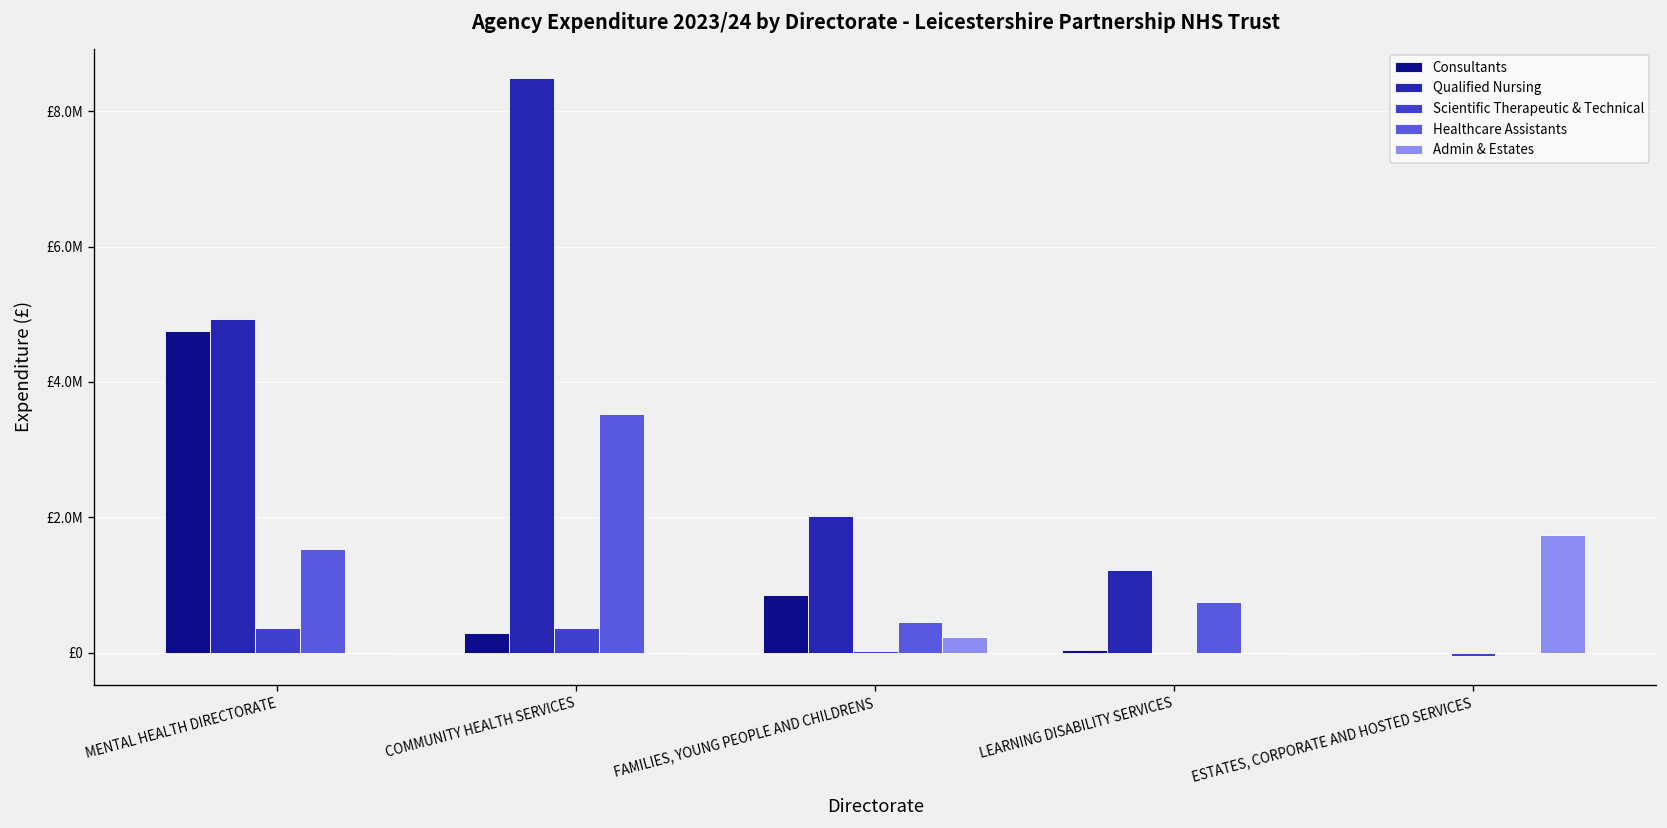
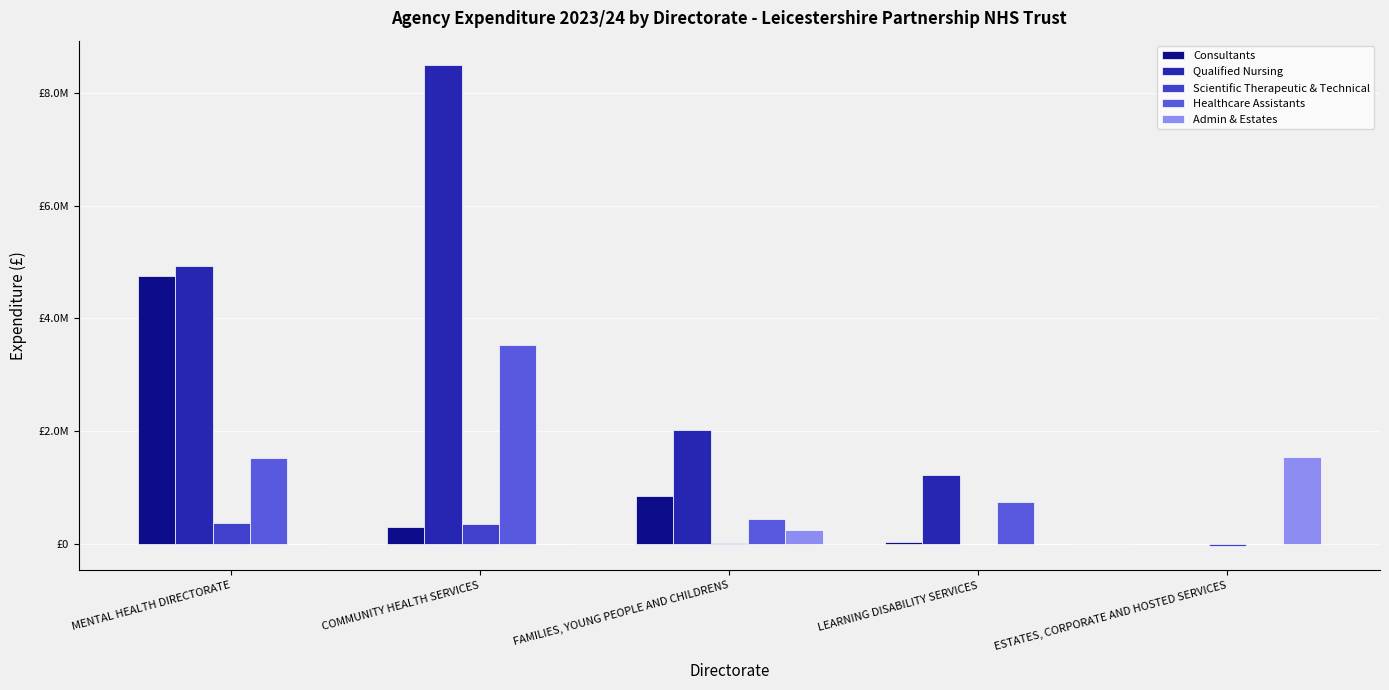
Admin & Estates, ESTATES, CORPORATE AND HOSTED SERVICES: £1700000 -> £1500000
